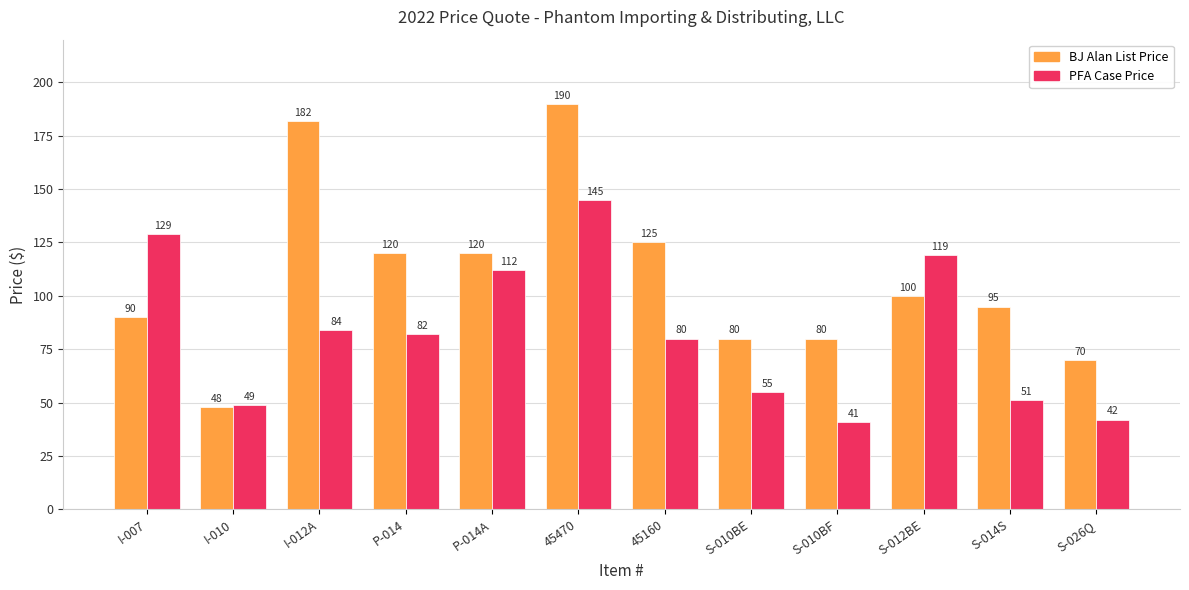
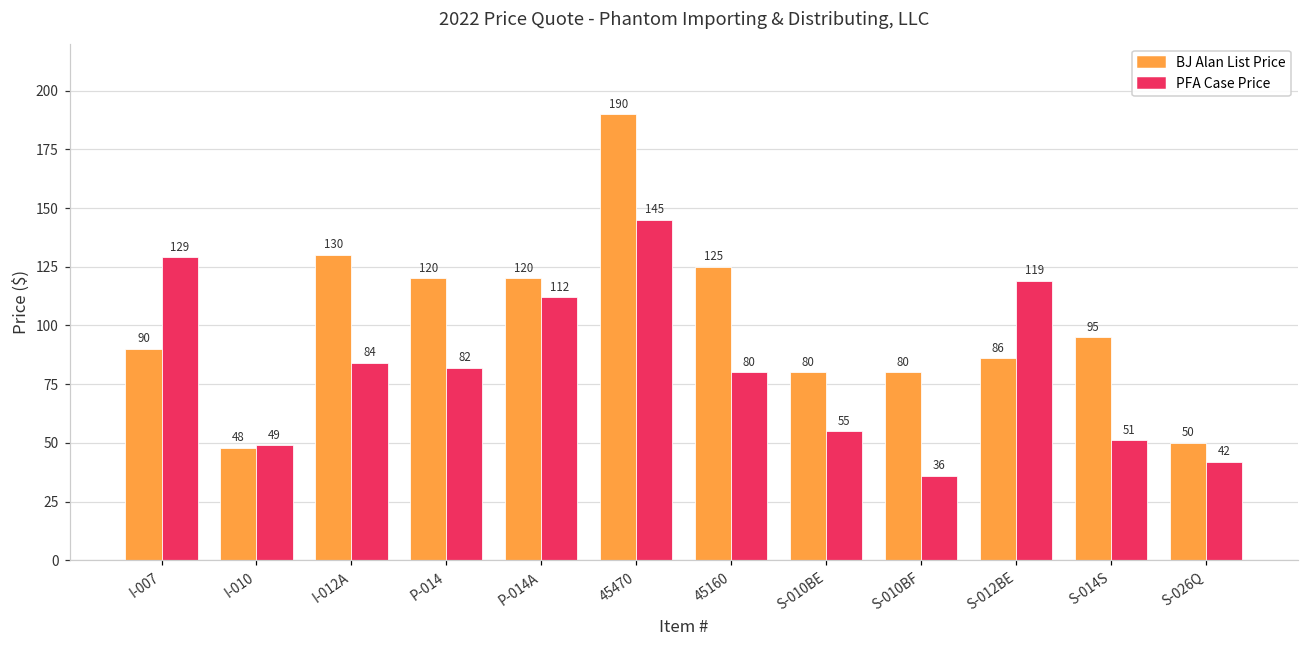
BJ Alan List Price, I-012A: 182 -> 130
PFA Case Price, S-010BF: 41 -> 36
BJ Alan List Price, S-012BE: 100 -> 86
BJ Alan List Price, S-026Q: 70 -> 50
